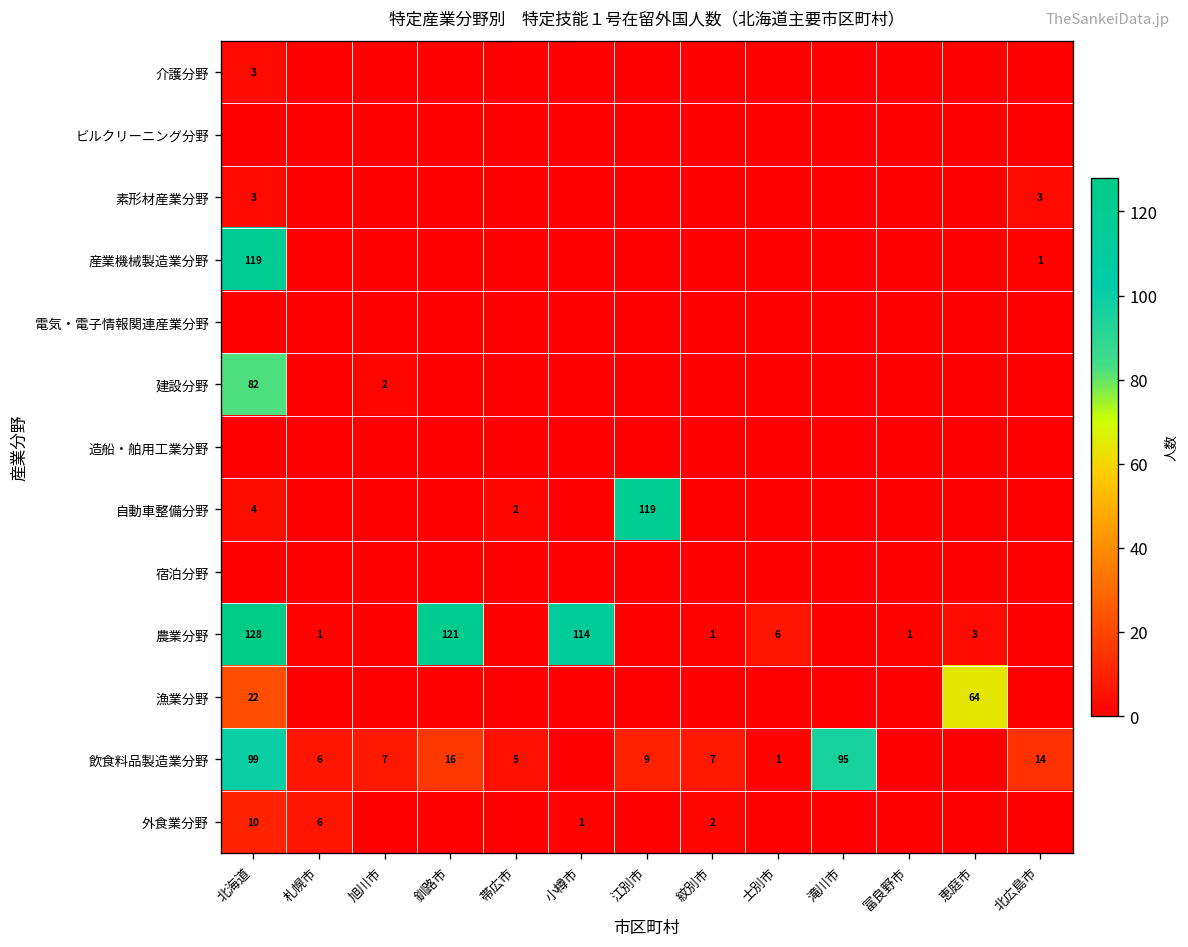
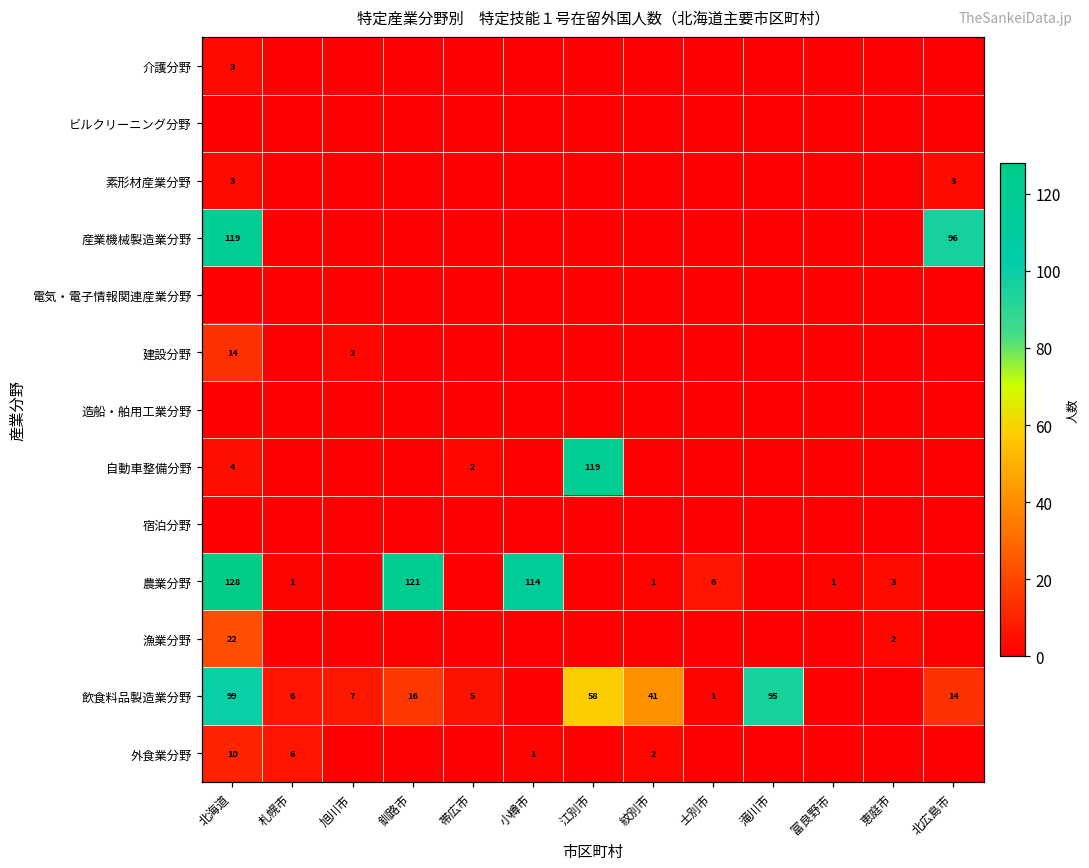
産業機械製造業分野, 北広島市: 1 -> 96
建設分野, 北海道: 82 -> 14
漁業分野, 恵庭市: 64 -> 2
飲食料品製造業分野, 江別市: 9 -> 58
飲食料品製造業分野, 紋別市: 7 -> 41
